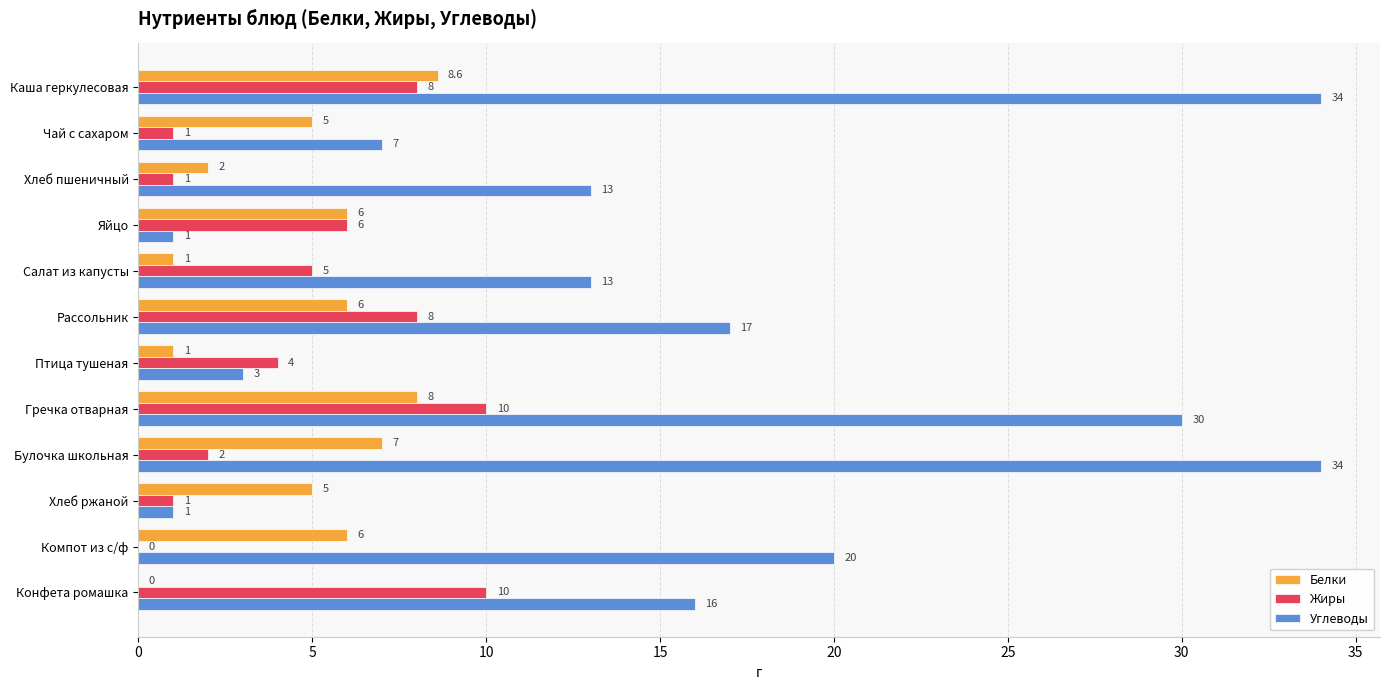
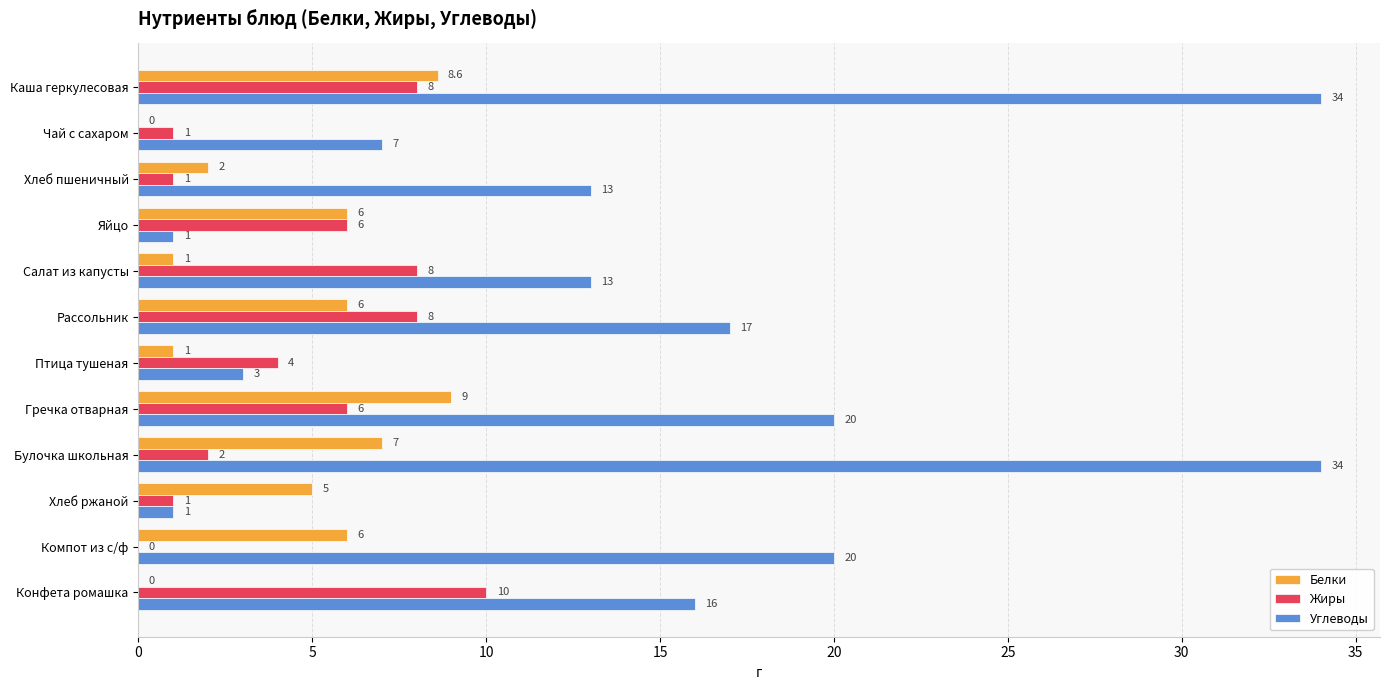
Белки, Чай с сахаром: 5 -> 0
Жиры, Салат из капусты: 5 -> 8
Белки, Гречка отварная: 8 -> 9
Жиры, Гречка отварная: 10 -> 6
Углеводы, Гречка отварная: 30 -> 20
